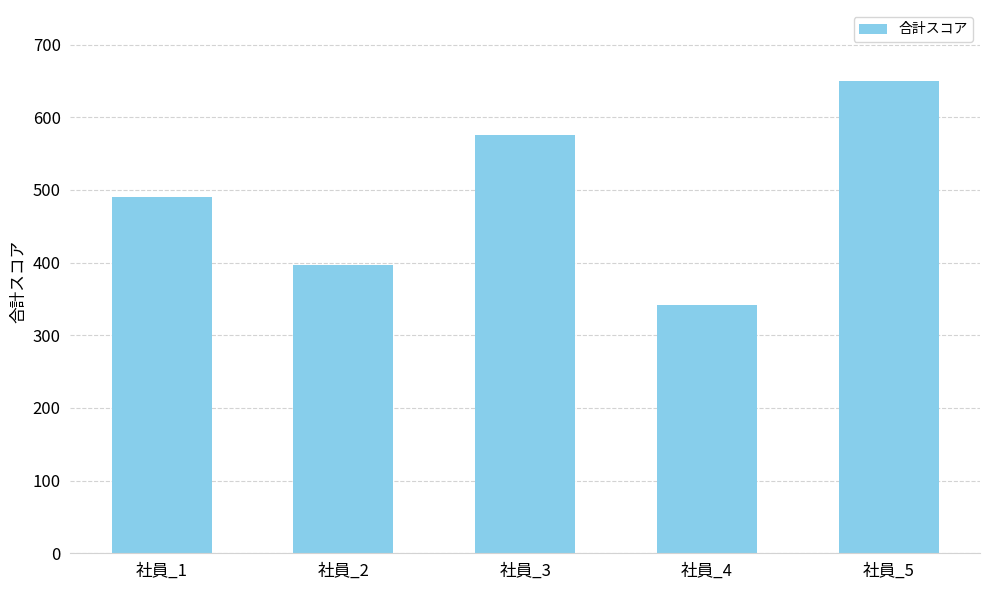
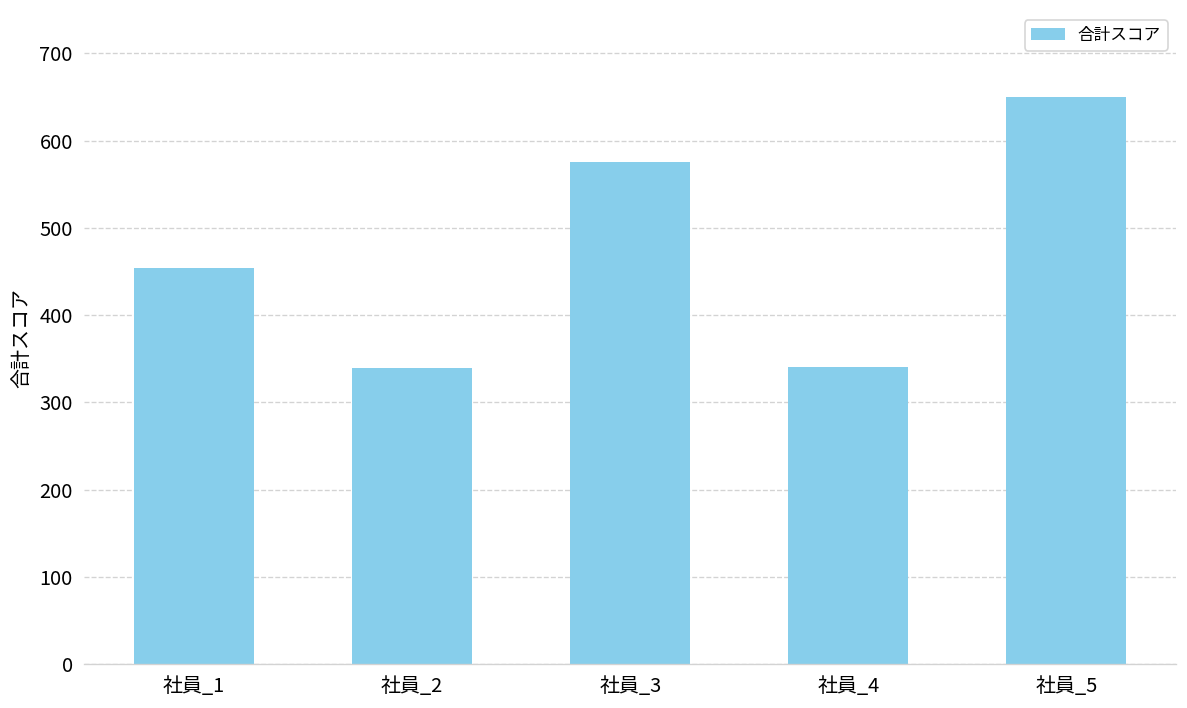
社員_1: 490 -> 450
社員_2: 400 -> 340
